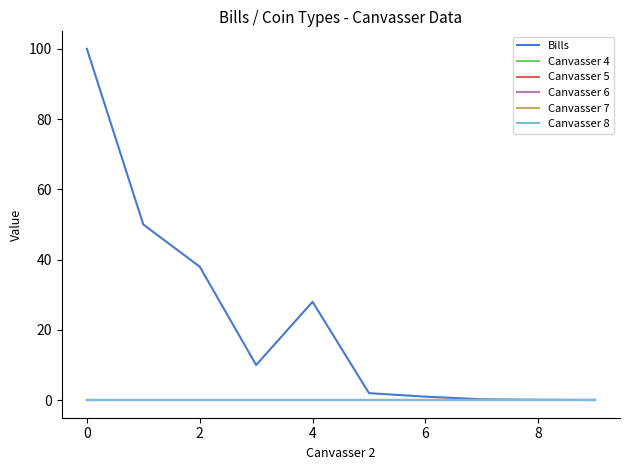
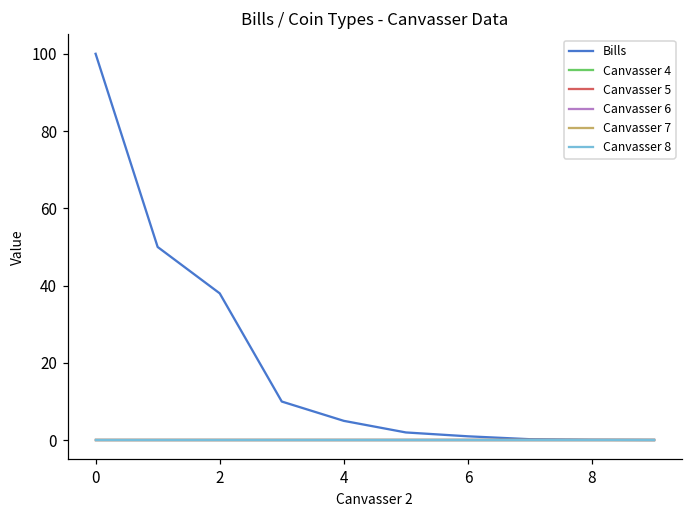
Bills, 4: 28 -> 5
